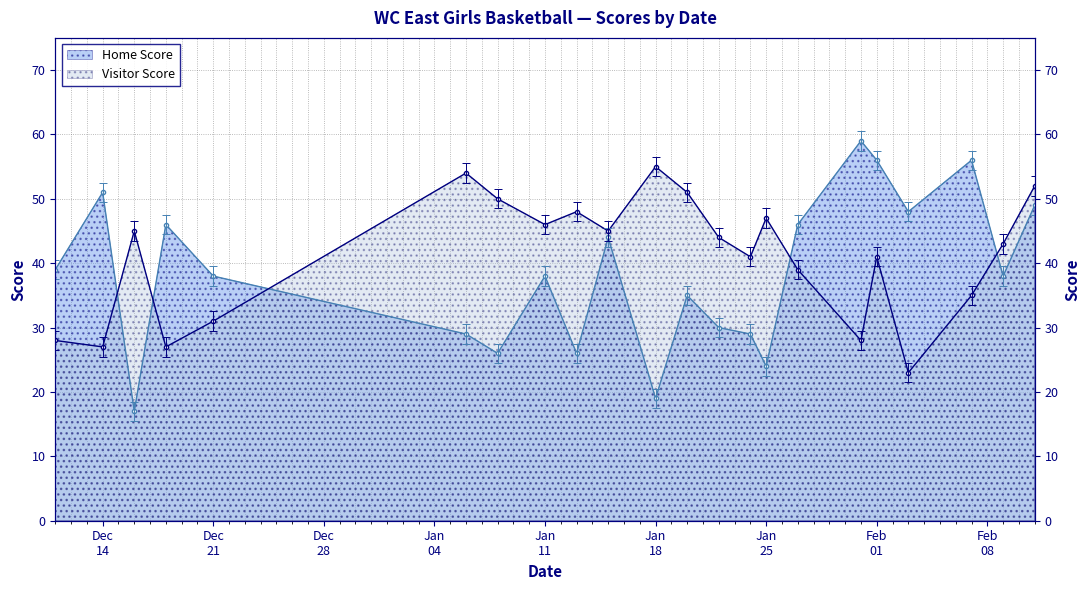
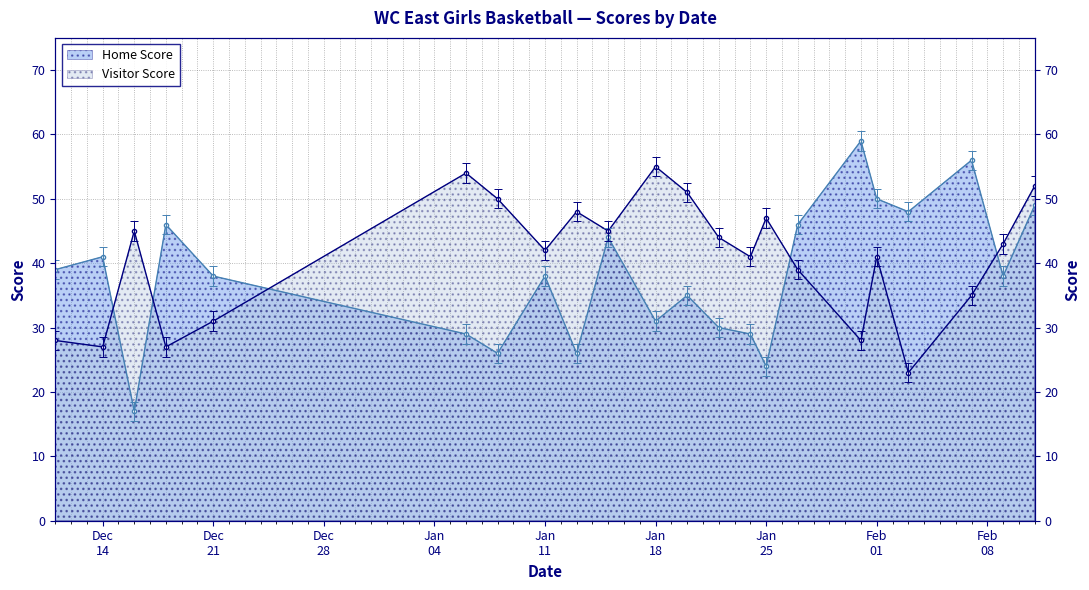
Home Score, Dec 14: 51 -> 41
Visitor Score, Jan 11: 46 -> 42
Home Score, Jan 18: 19 -> 31
Home Score, Feb 01: 56 -> 50
